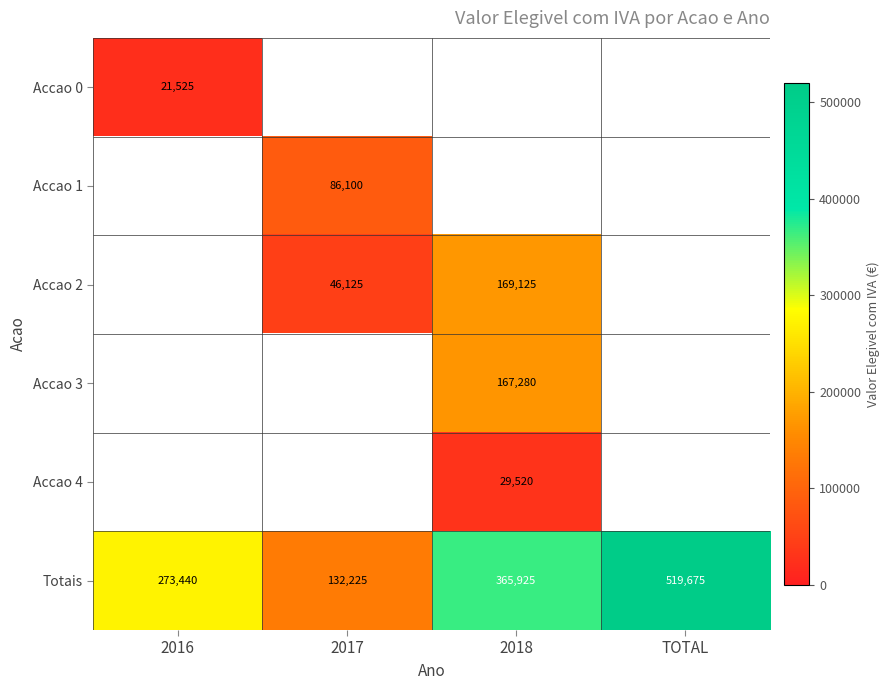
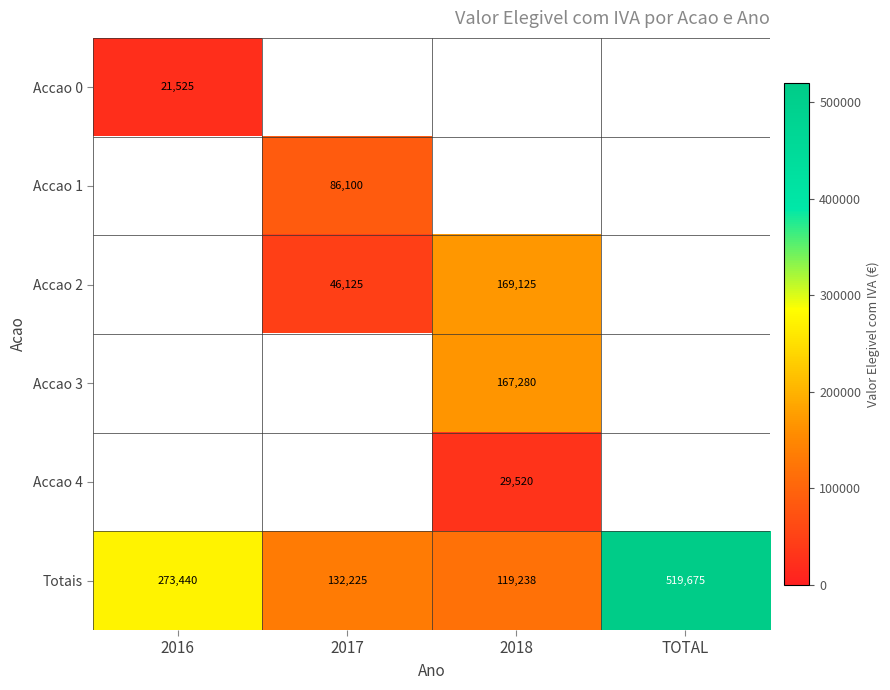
Totais, 2018: 365,925 -> 119,238
